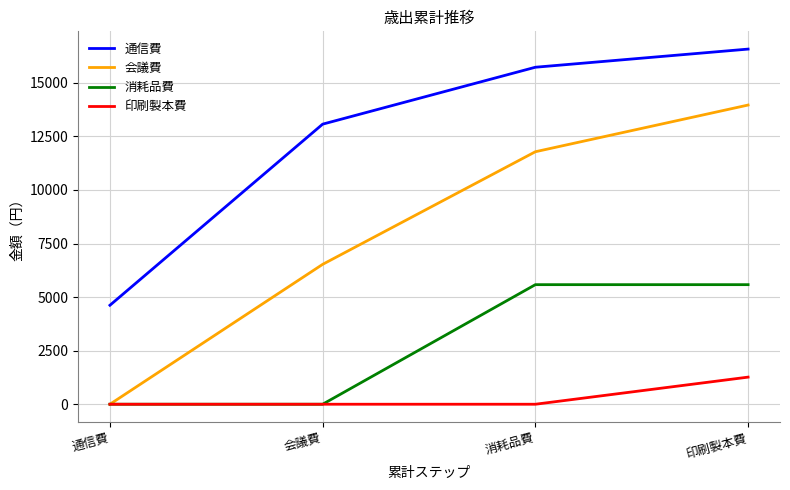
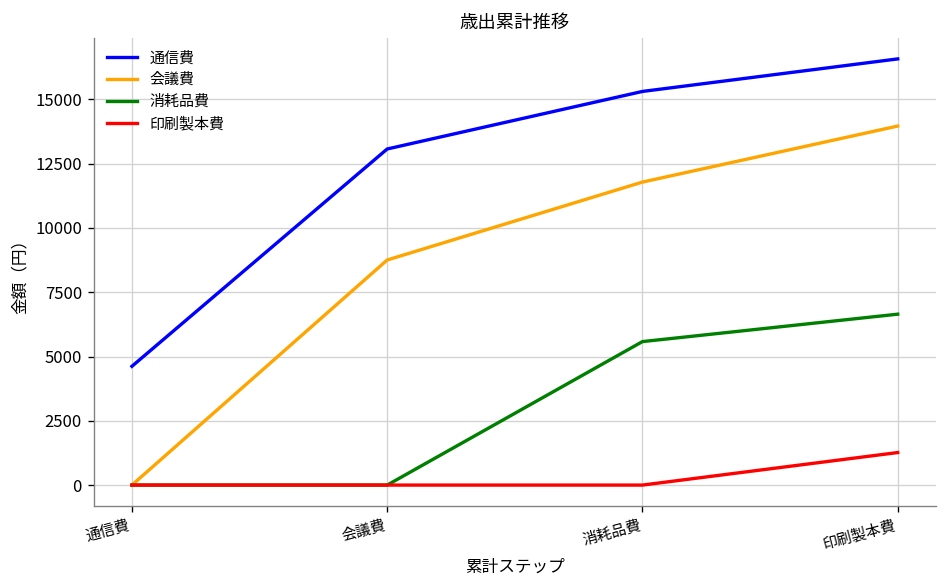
会議費, 会議費: 6500 -> 8800
通信費, 消耗品費: 15700 -> 15300
消耗品費, 印刷製本費: 5600 -> 6600
